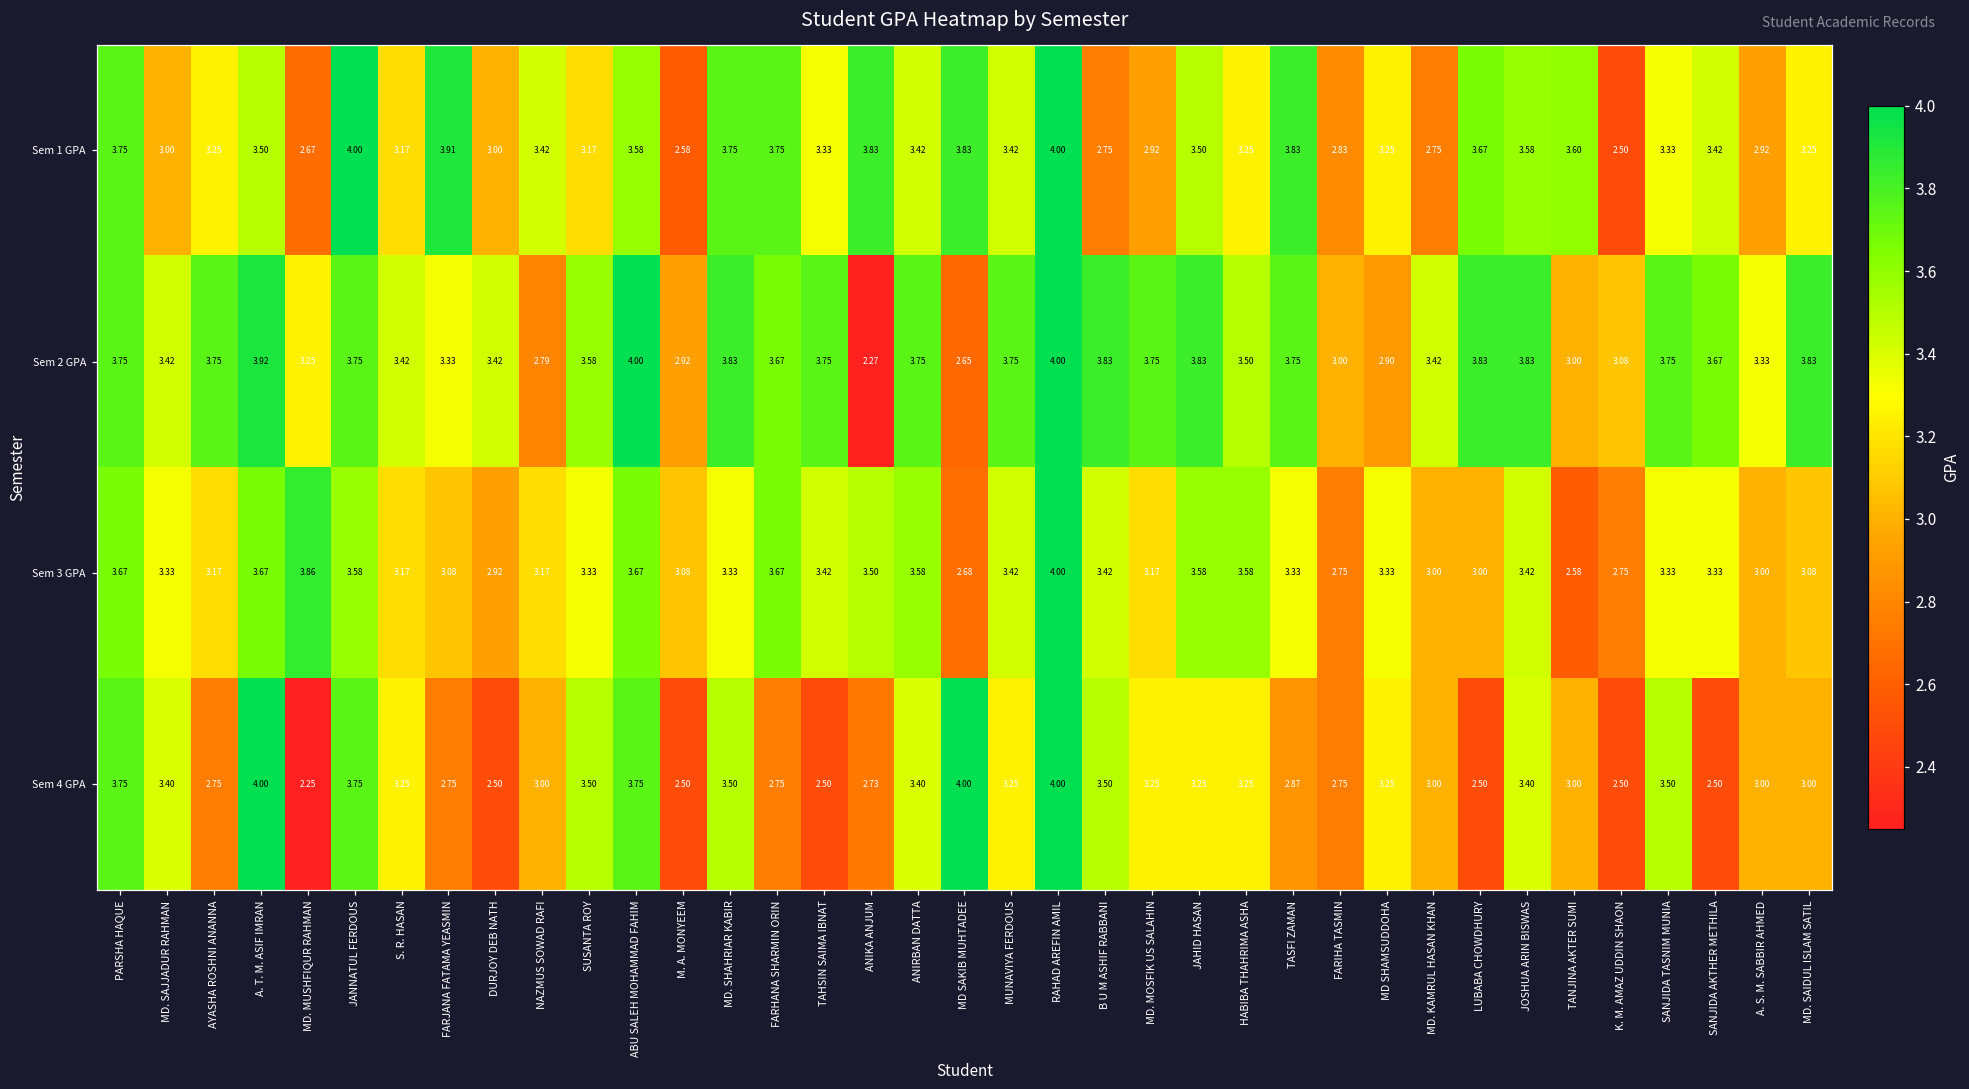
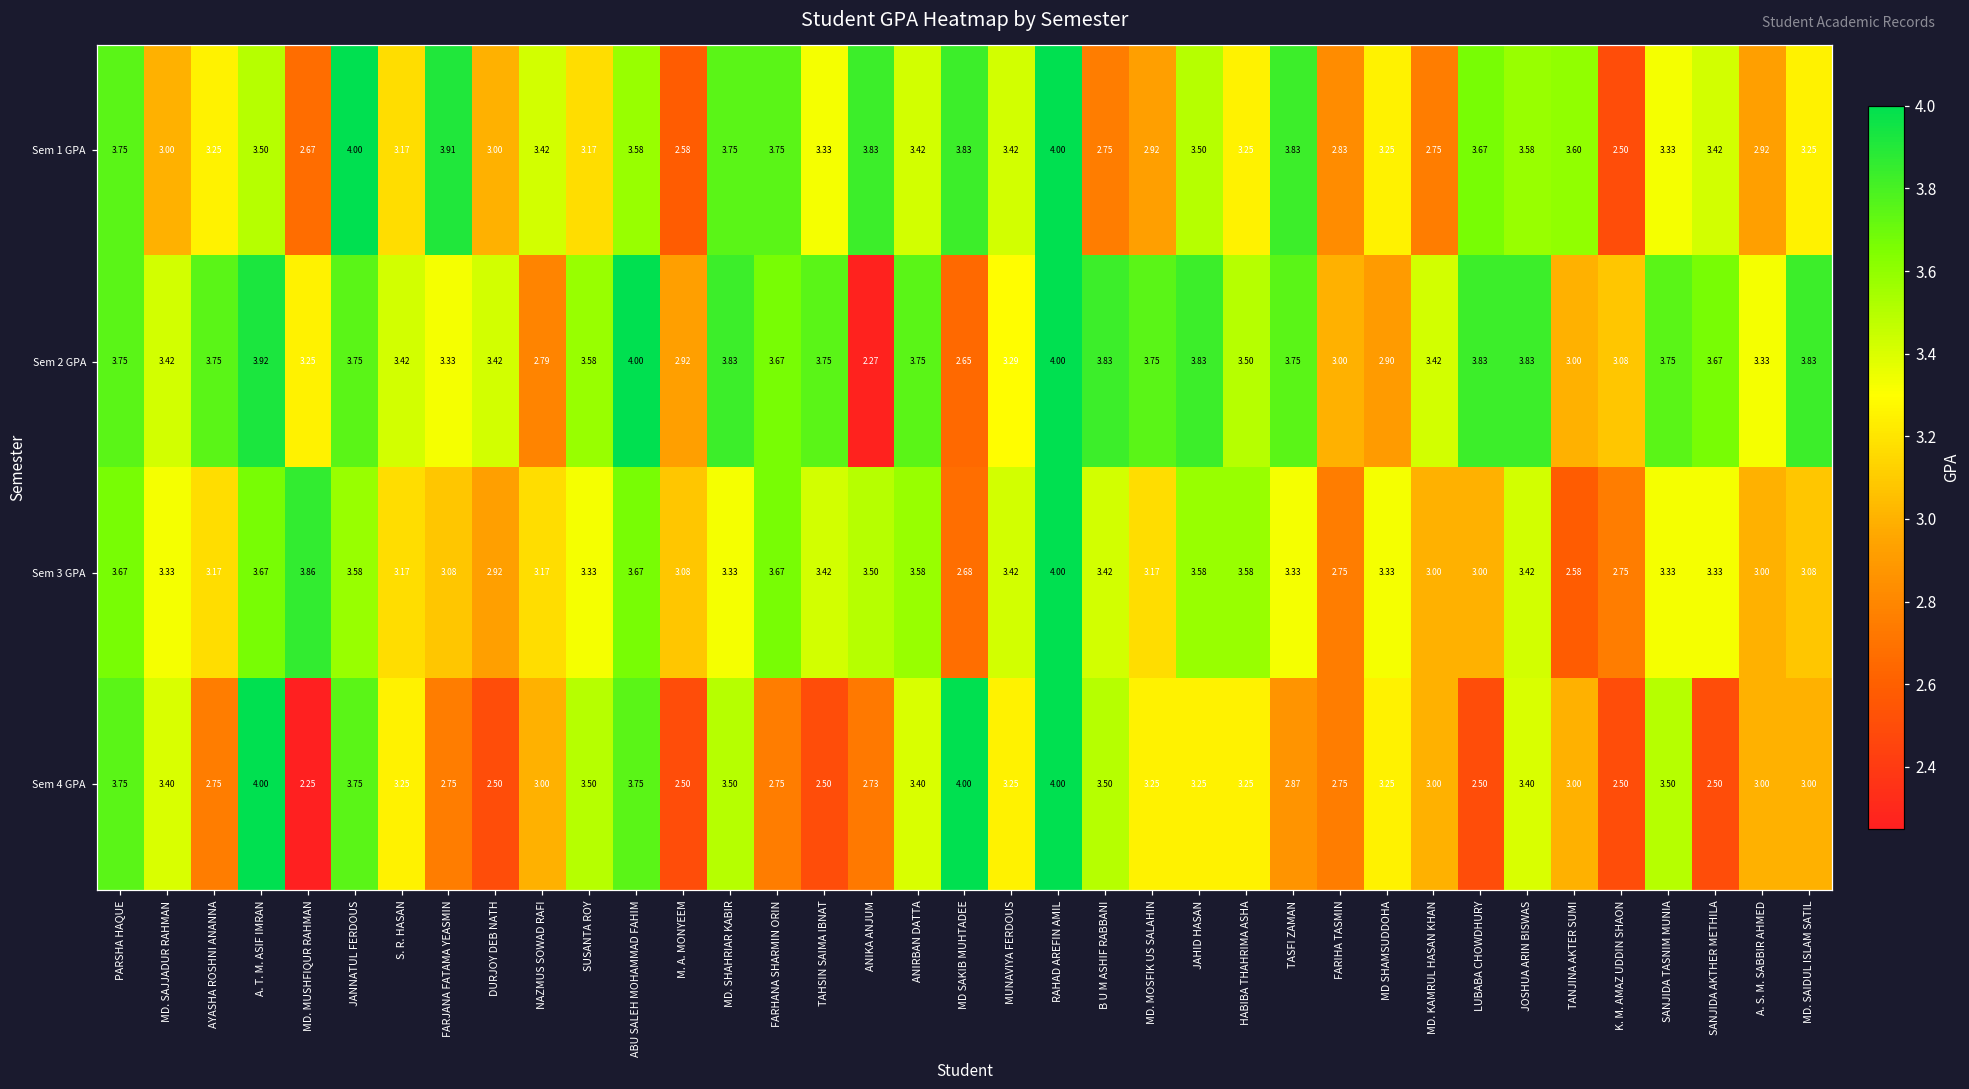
Sem 2 GPA, MUNAVIYA FERDOUS: 3.75 -> 3.29
